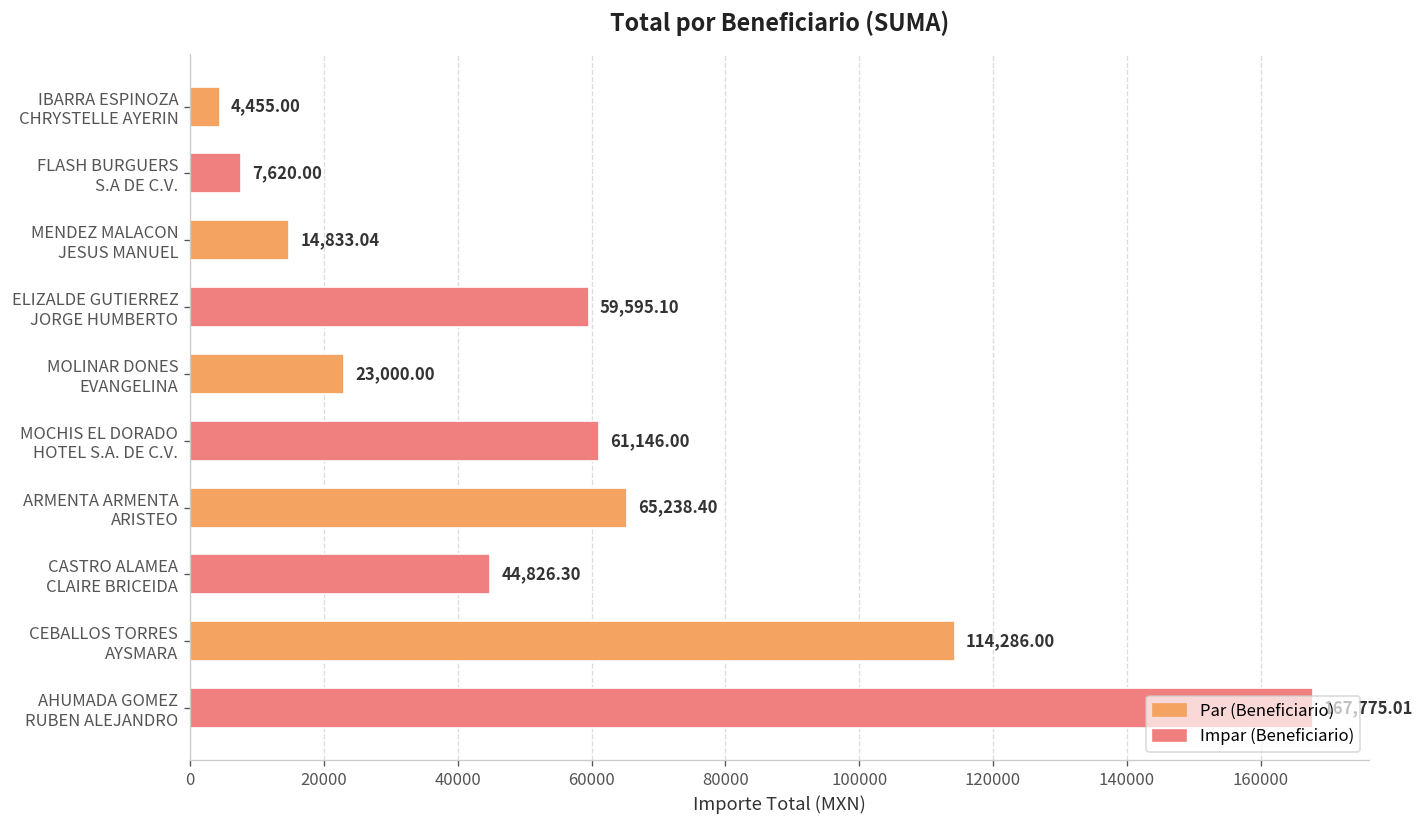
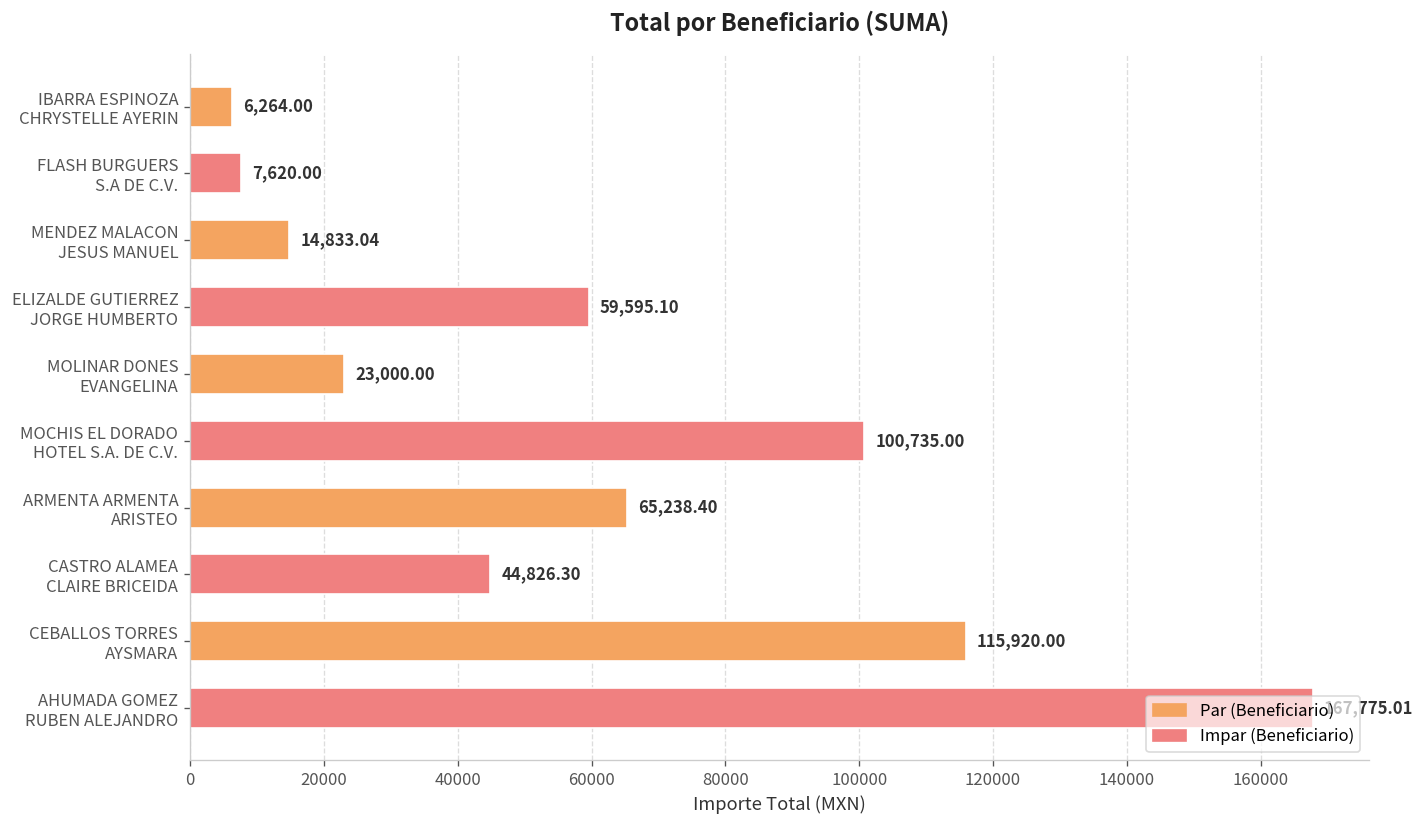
IBARRA ESPINOZA CHRYSTELLE AYERIN: 4,455.00 -> 6,264.00
MOCHIS EL DORADO HOTEL S.A. DE C.V.: 61,146.00 -> 100,735.00
CEBALLOS TORRES AYSMARA: 114,286.00 -> 115,920.00
